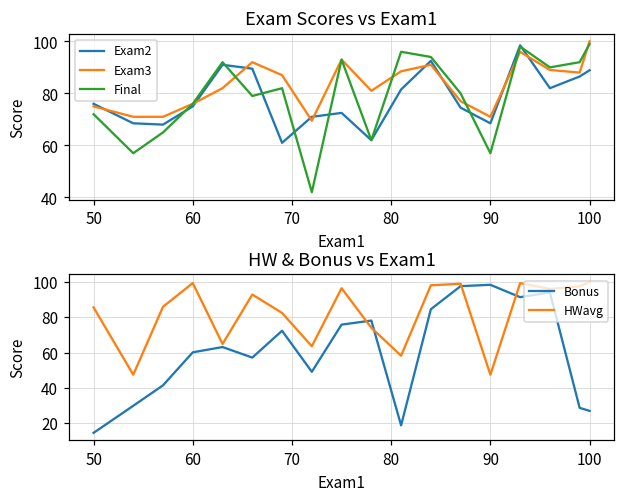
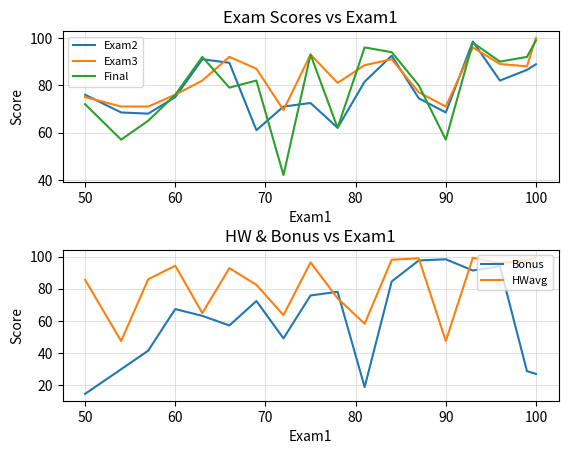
HW & Bonus vs Exam1, Bonus, 60: 60 -> 67
HW & Bonus vs Exam1, HWavg, 60: 99 -> 94
